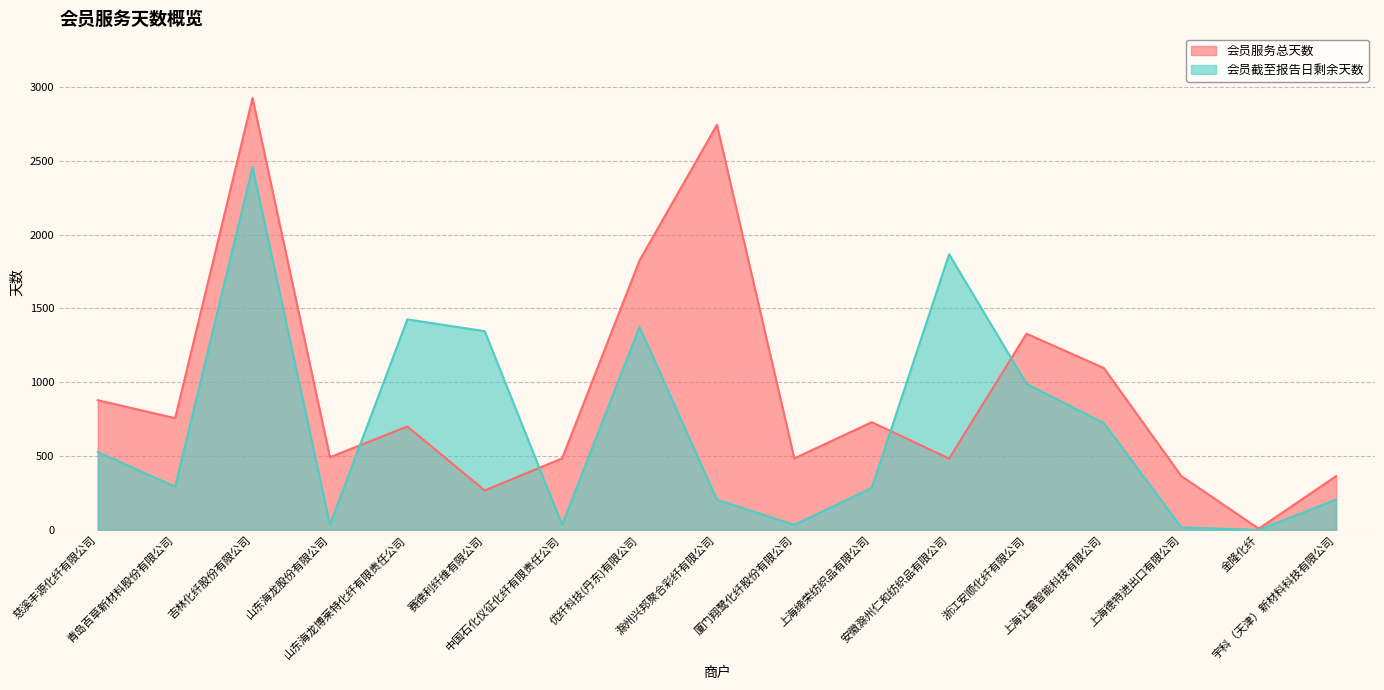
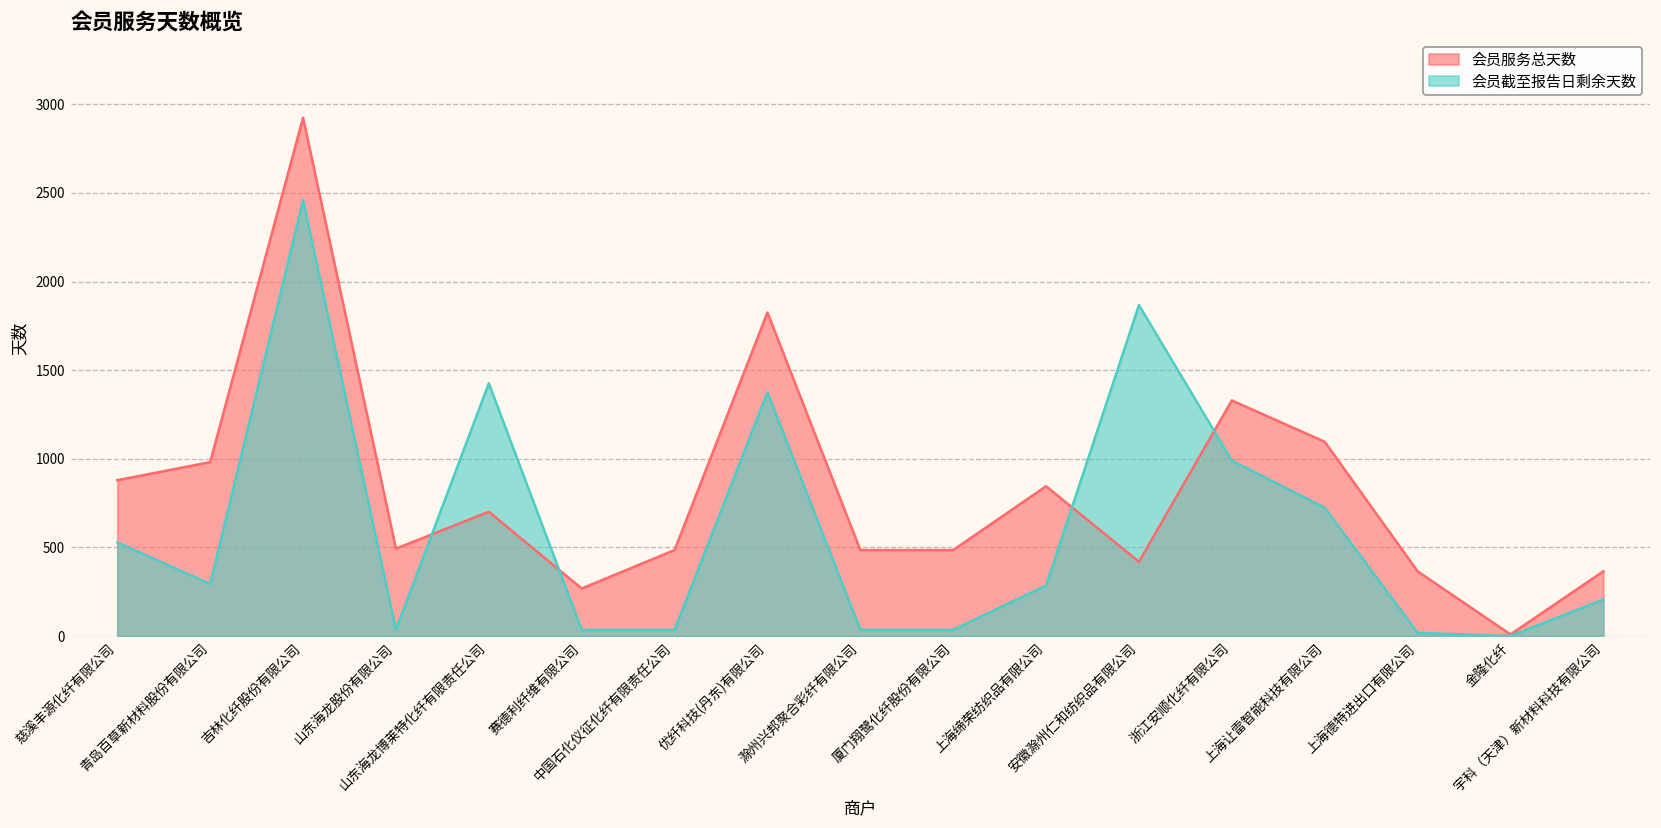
会员服务总天数, 青岛百草新材料股份有限公司: 760 -> 980
会员截至报告日剩余天数, 赛德利纤维有限公司: 1350 -> 40
会员服务总天数, 滁州兴邦聚合彩纤有限公司: 2740 -> 490
会员截至报告日剩余天数, 滁州兴邦聚合彩纤有限公司: 210 -> 40
会员服务总天数, 上海缔荣纺织品有限公司: 730 -> 850
会员服务总天数, 安徽滁州仁和纺织品有限公司: 480 -> 420
